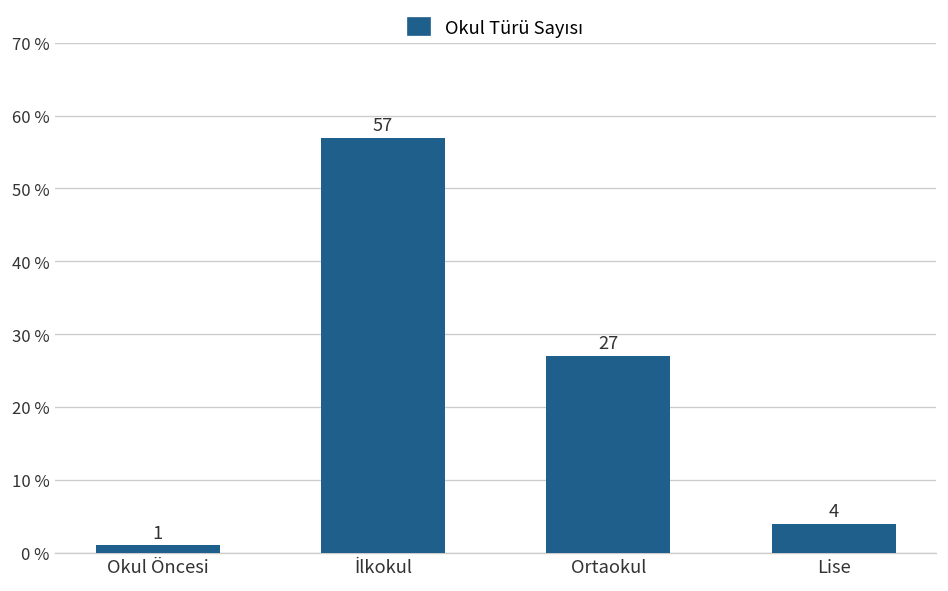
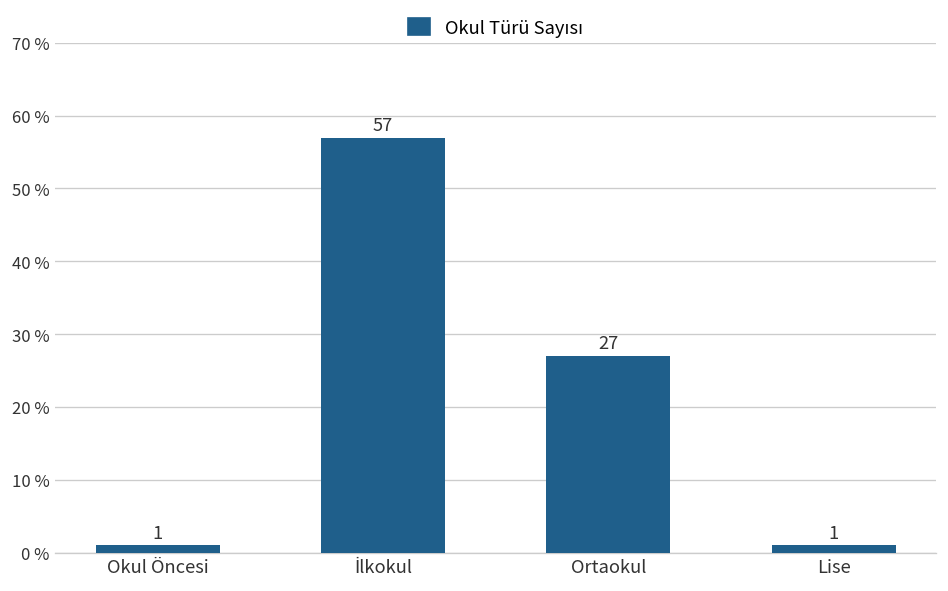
Lise: 4 -> 1
